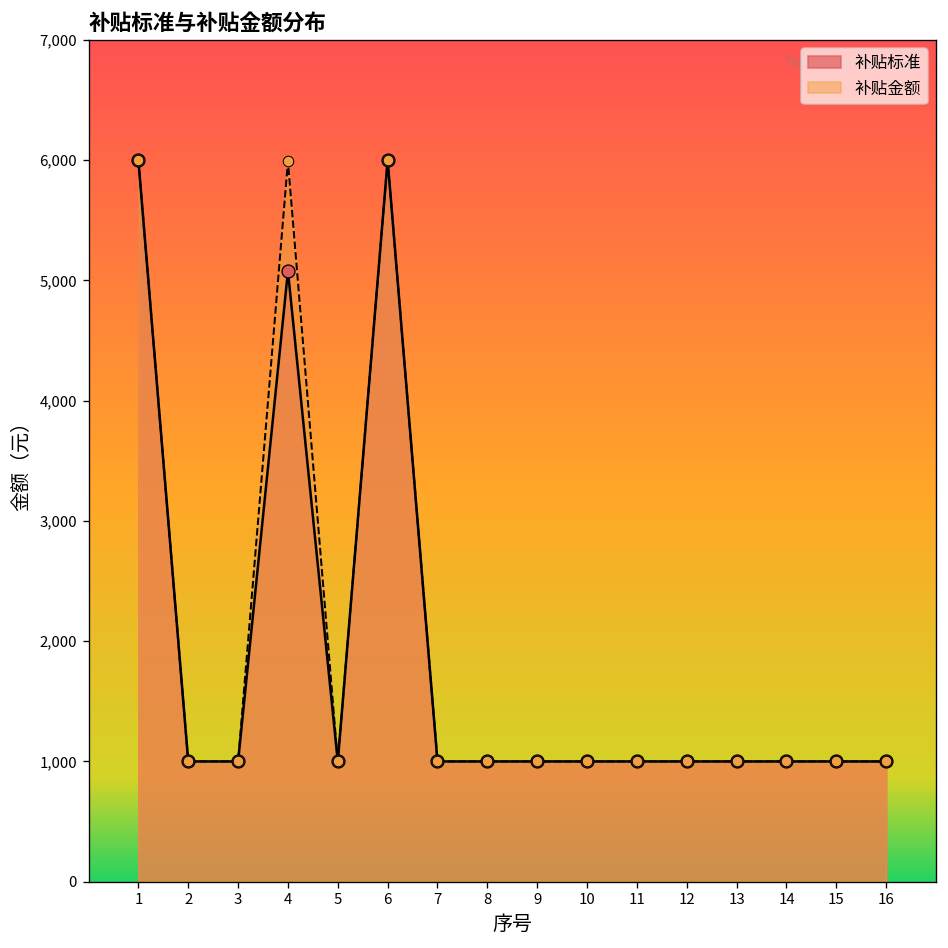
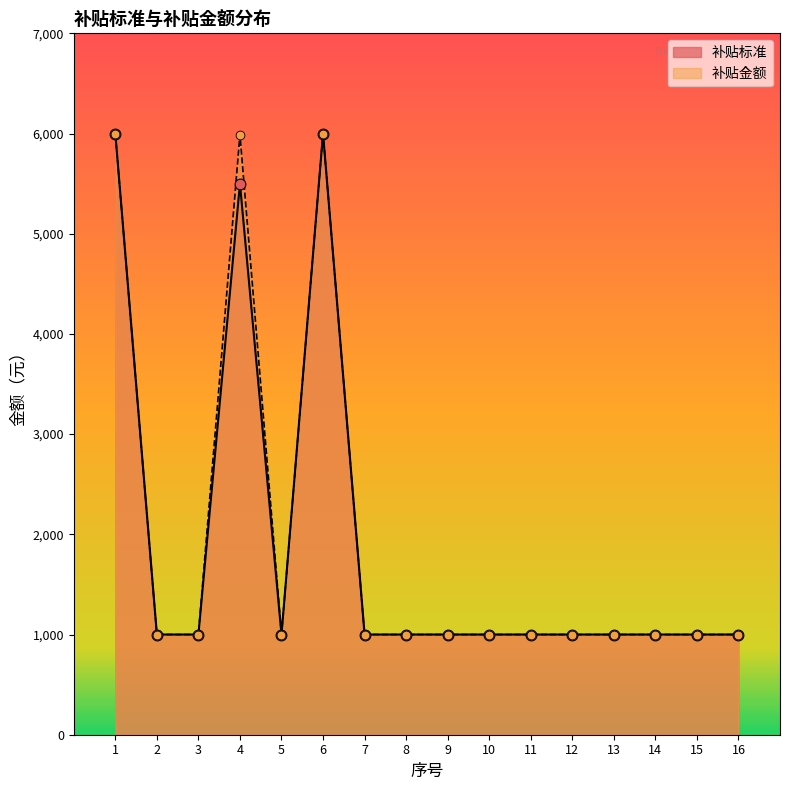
补贴标准, 4: 5,080 -> 5,500
